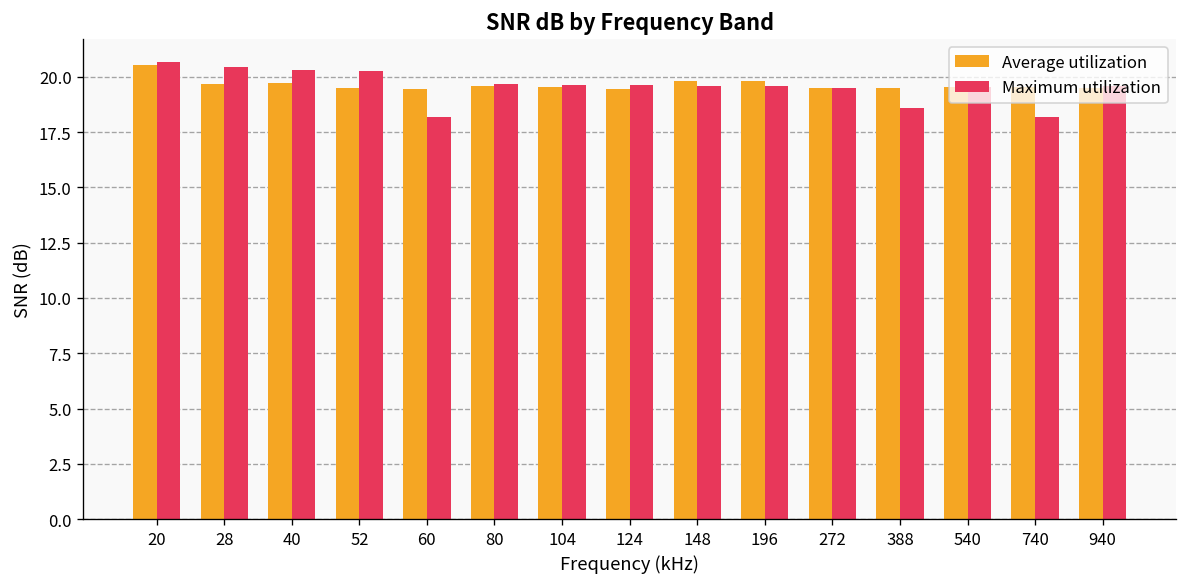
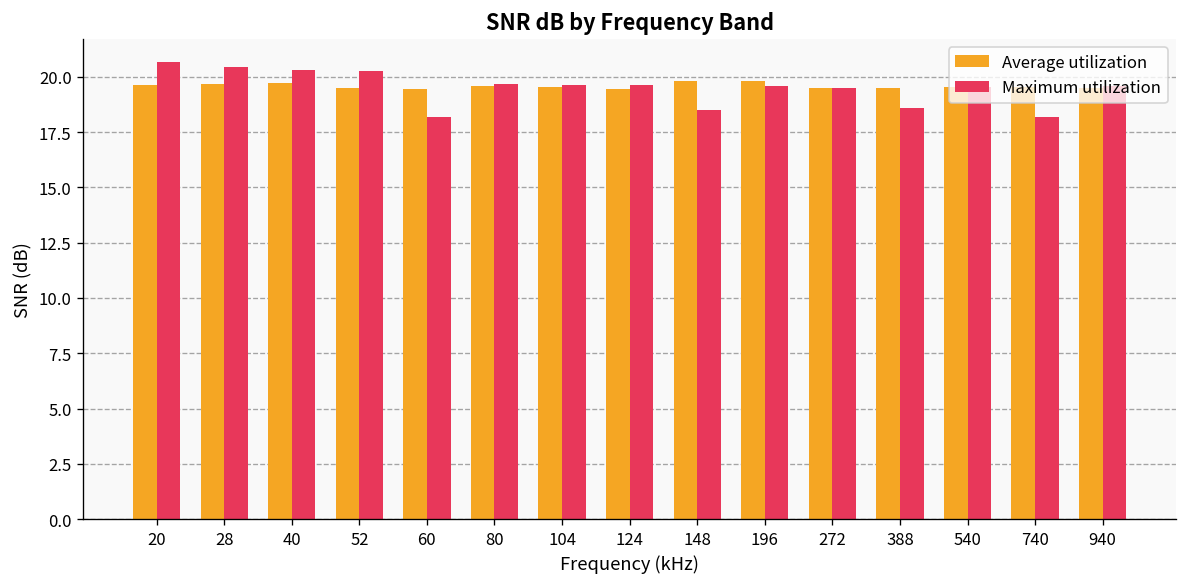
Average utilization, 20: 20.6 -> 19.6
Maximum utilization, 148: 19.6 -> 18.5
